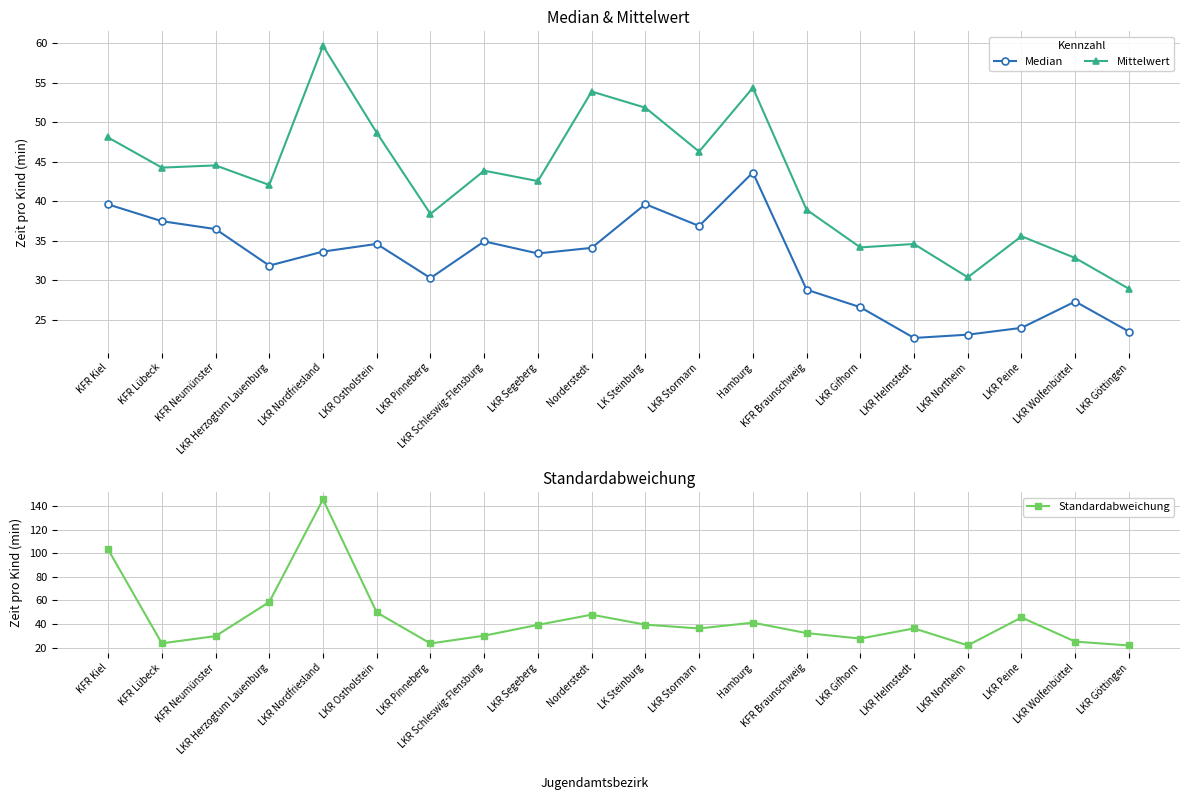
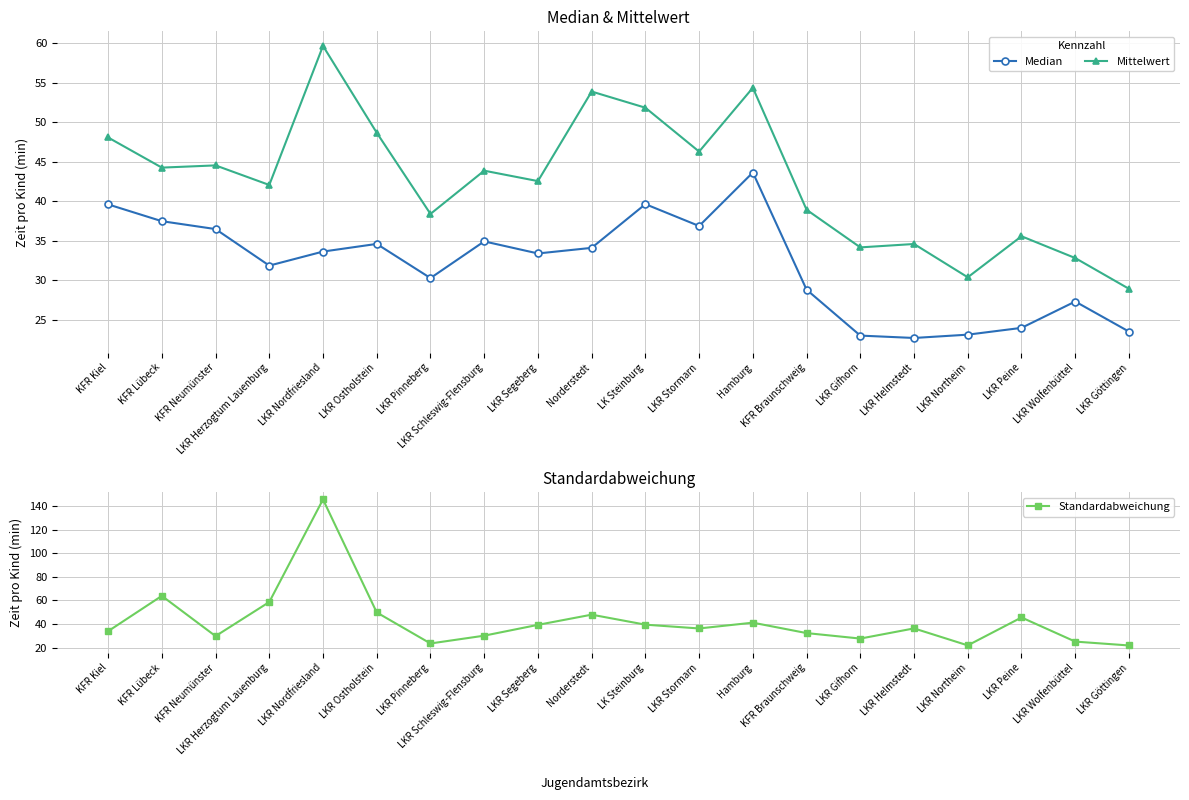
Median & Mittelwert, Median, LKR Gifhorn: 27 -> 23
Standardabweichung, KFR Kiel: 103 -> 34
Standardabweichung, KFR Lübeck: 24 -> 64
